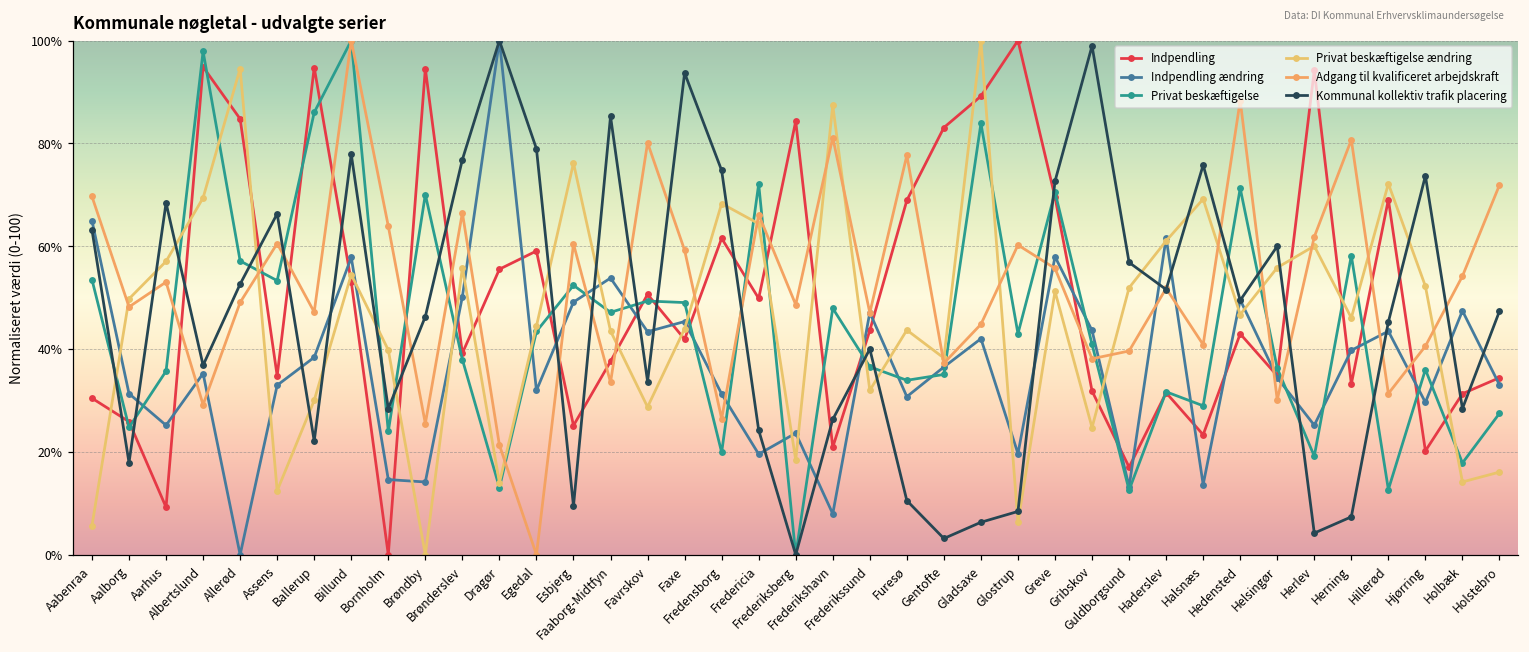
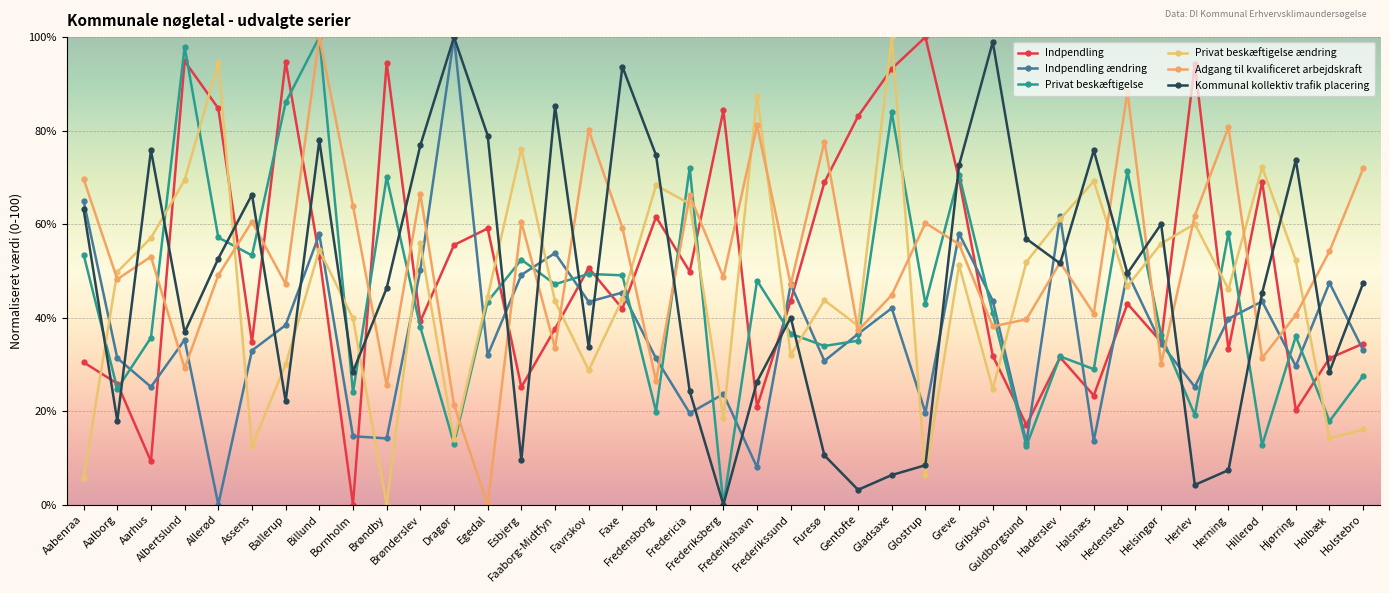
Kommunal kollektiv trafik placering, Aarhus: 68% -> 76%
Indpendling, Gladsaxe: 89% -> 93%
